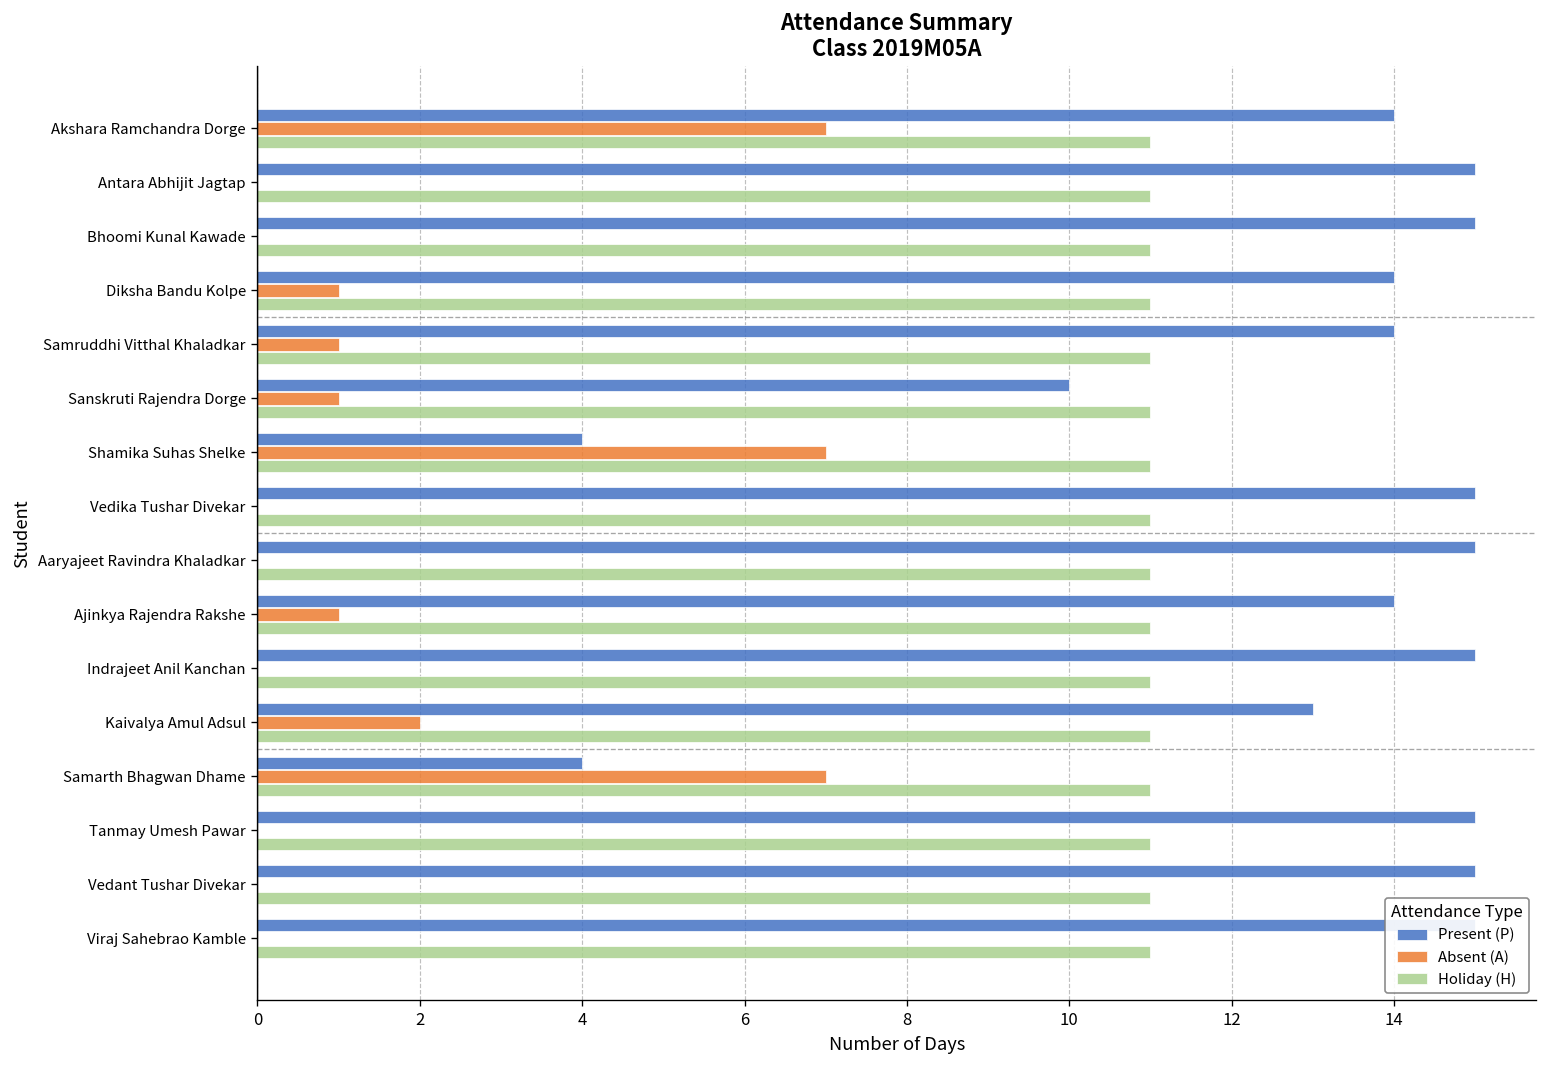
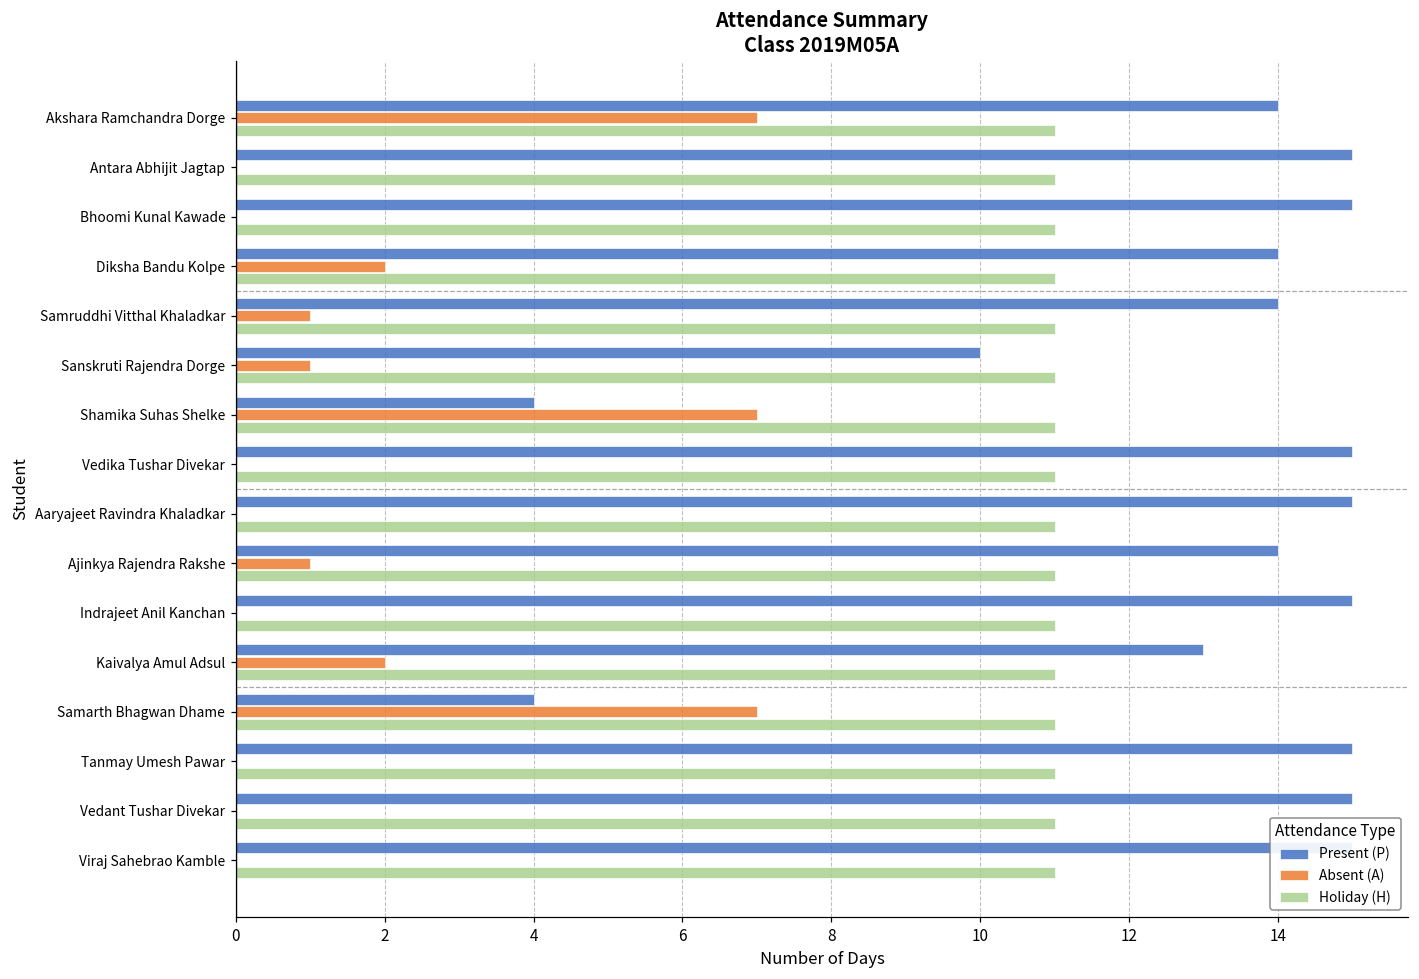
Absent (A), Diksha Bandu Kolpe: 1 -> 2
